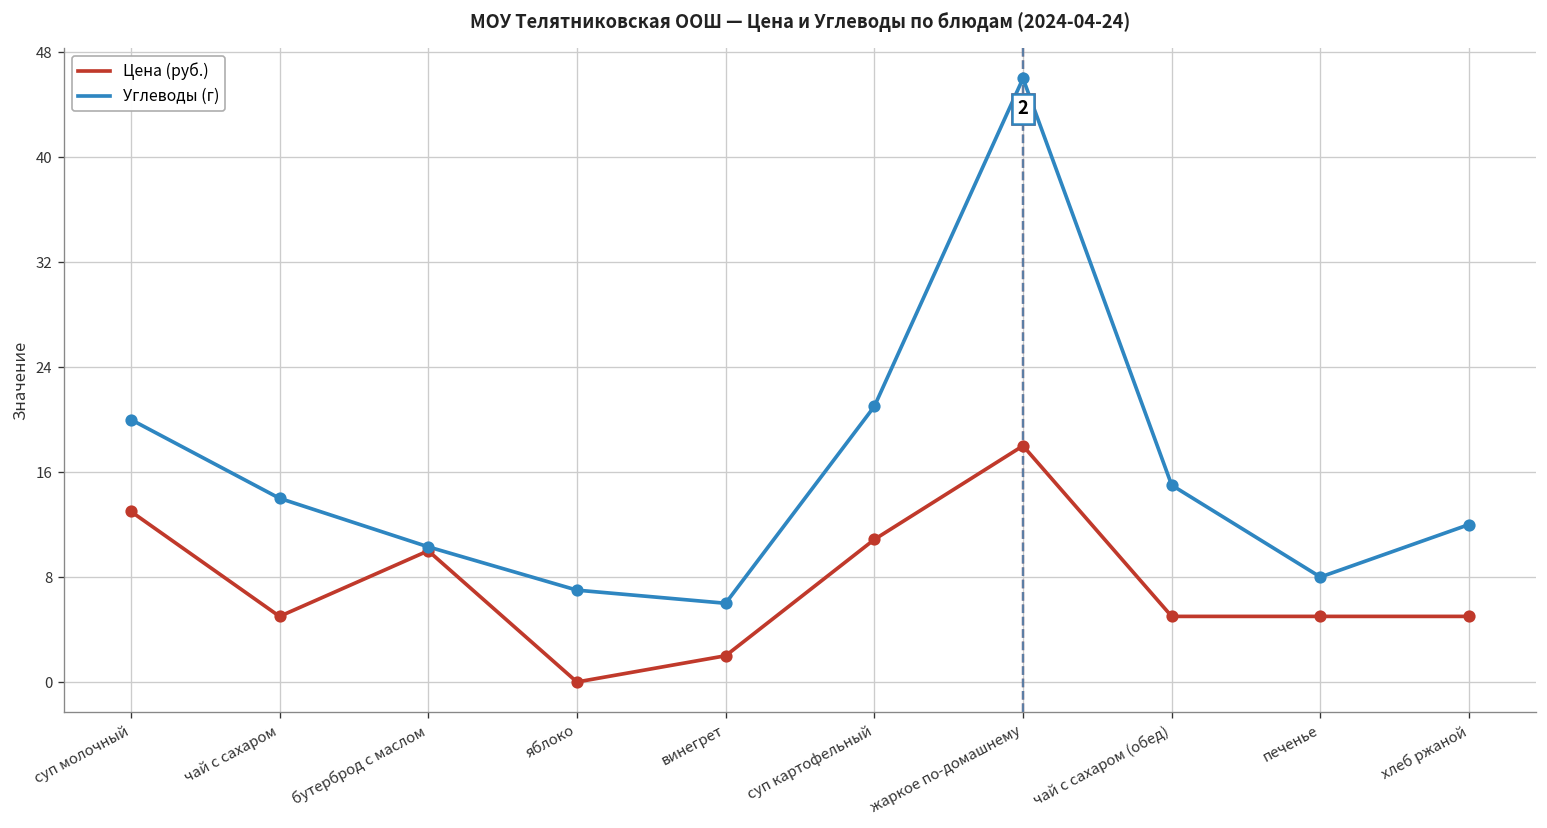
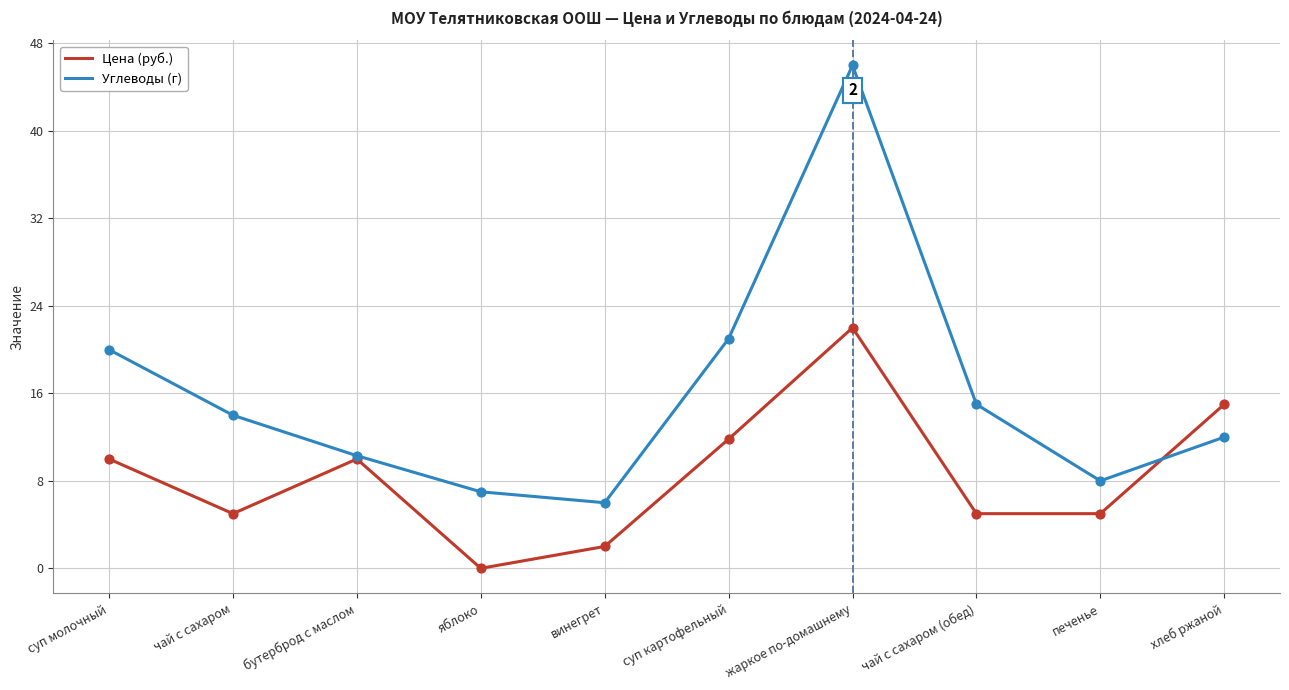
Цена (руб.), суп молочный: 13 -> 10
Цена (руб.), суп картофельный: 10.9 -> 11.8
Цена (руб.), жаркое по-домашнему: 18 -> 22
Цена (руб.), хлеб ржаной: 5 -> 15
